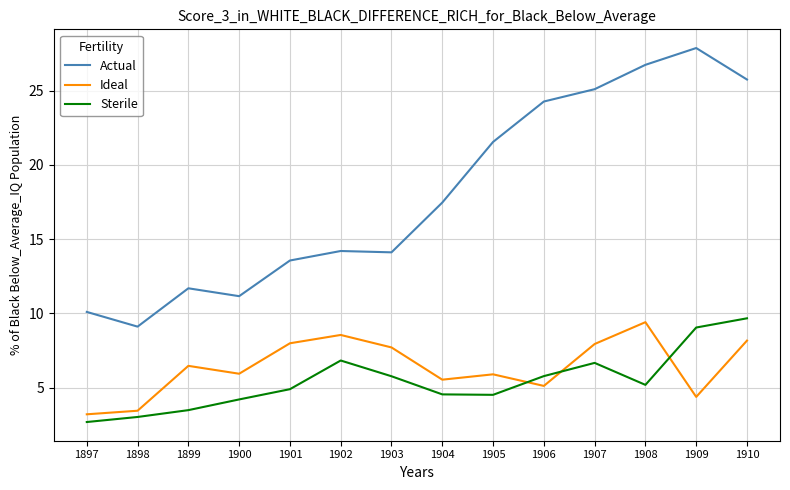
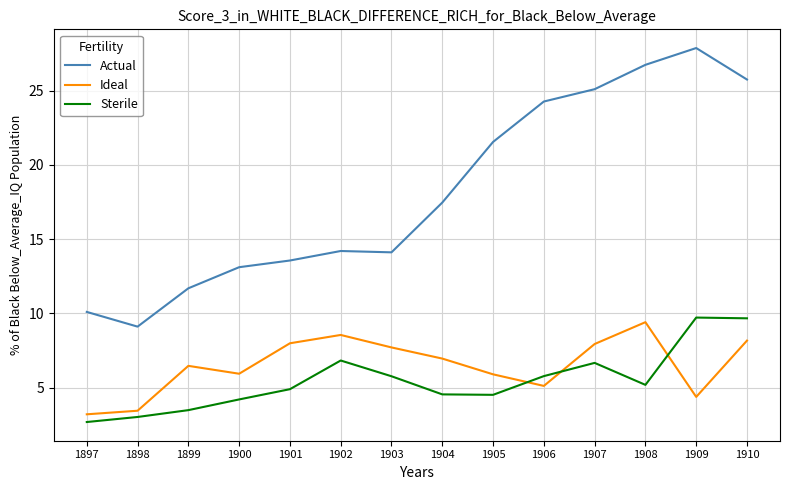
Actual, 1900: 11.2 -> 13.1
Ideal, 1904: 5.5 -> 7.0
Sterile, 1909: 9.1 -> 9.7
